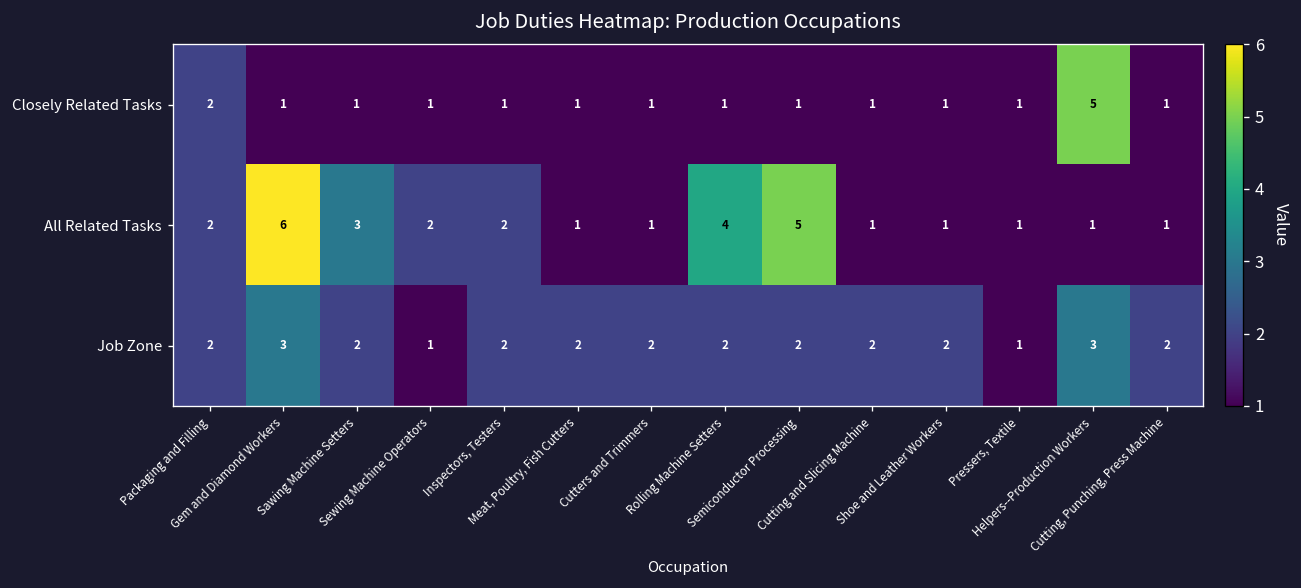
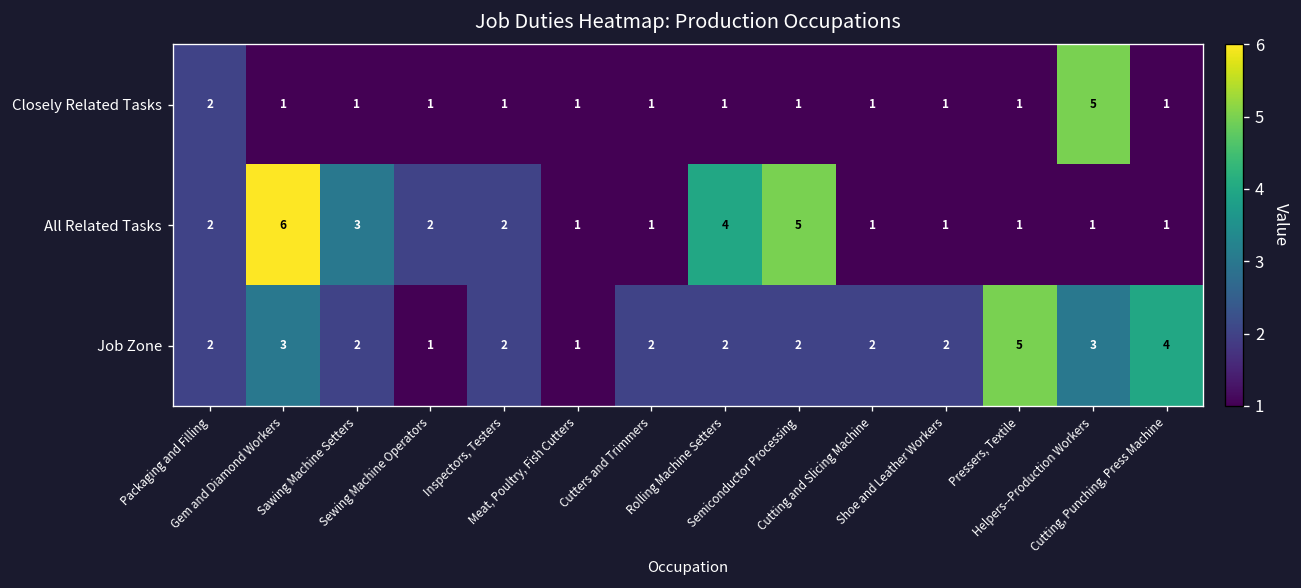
Job Zone, Meat, Poultry, Fish Cutters: 2 -> 1
Job Zone, Pressers, Textile: 1 -> 5
Job Zone, Cutting, Punching, Press Machine: 2 -> 4
